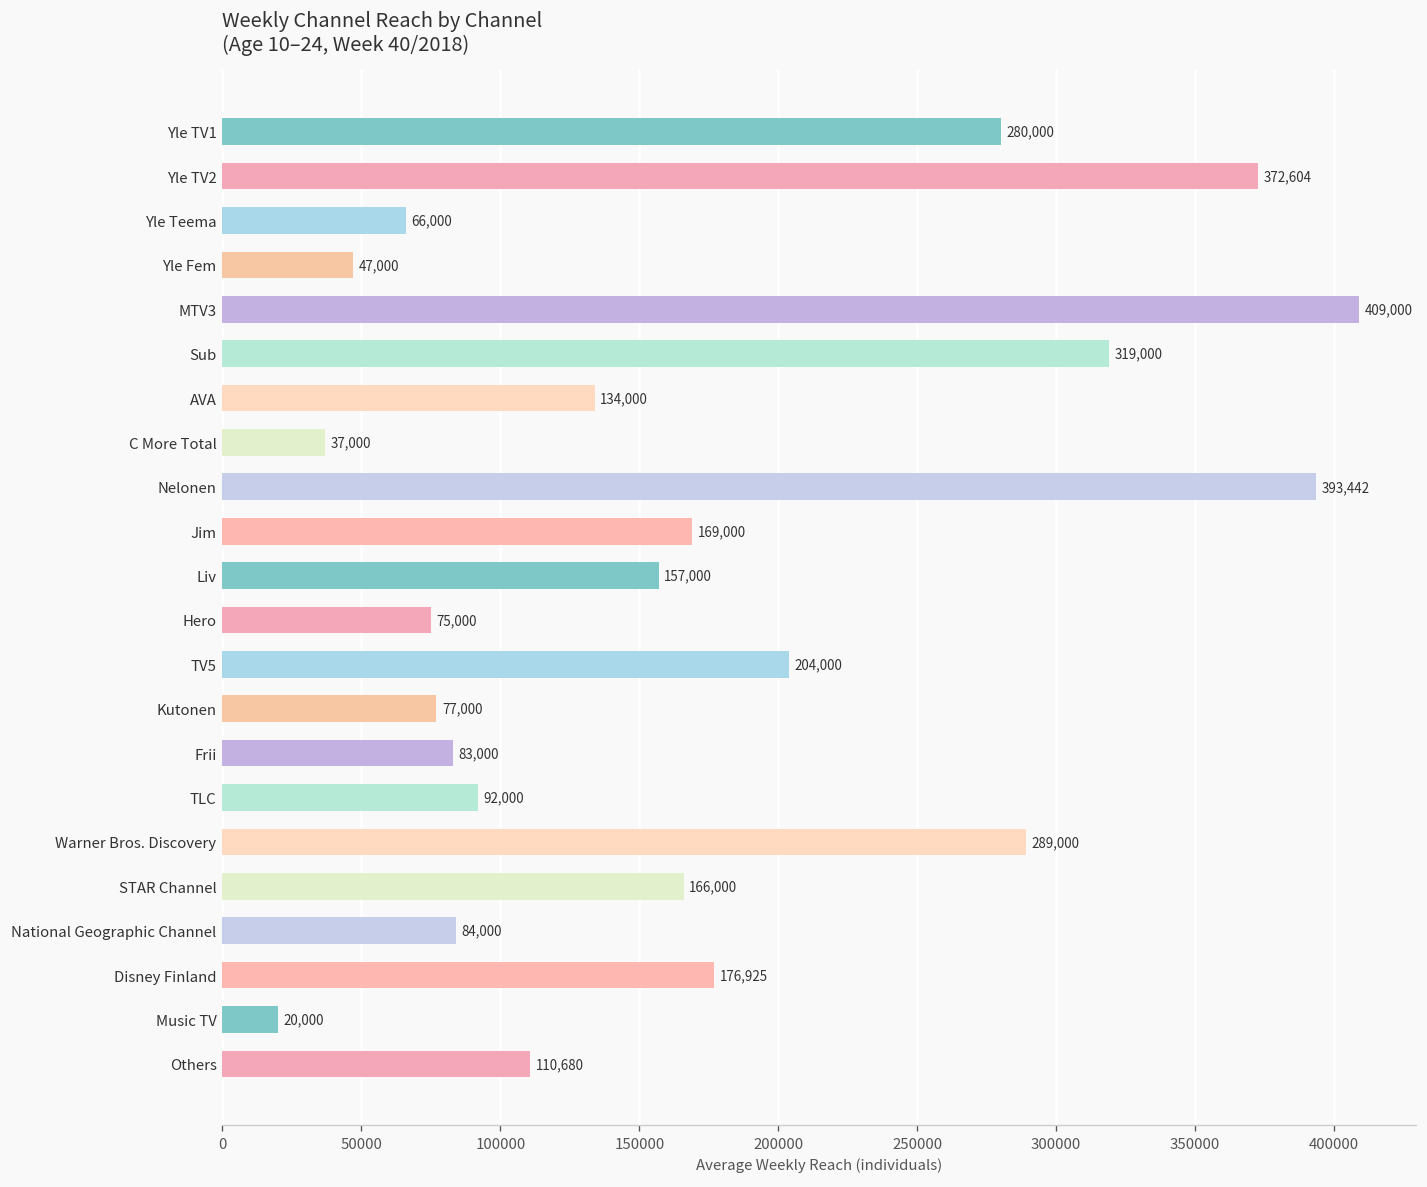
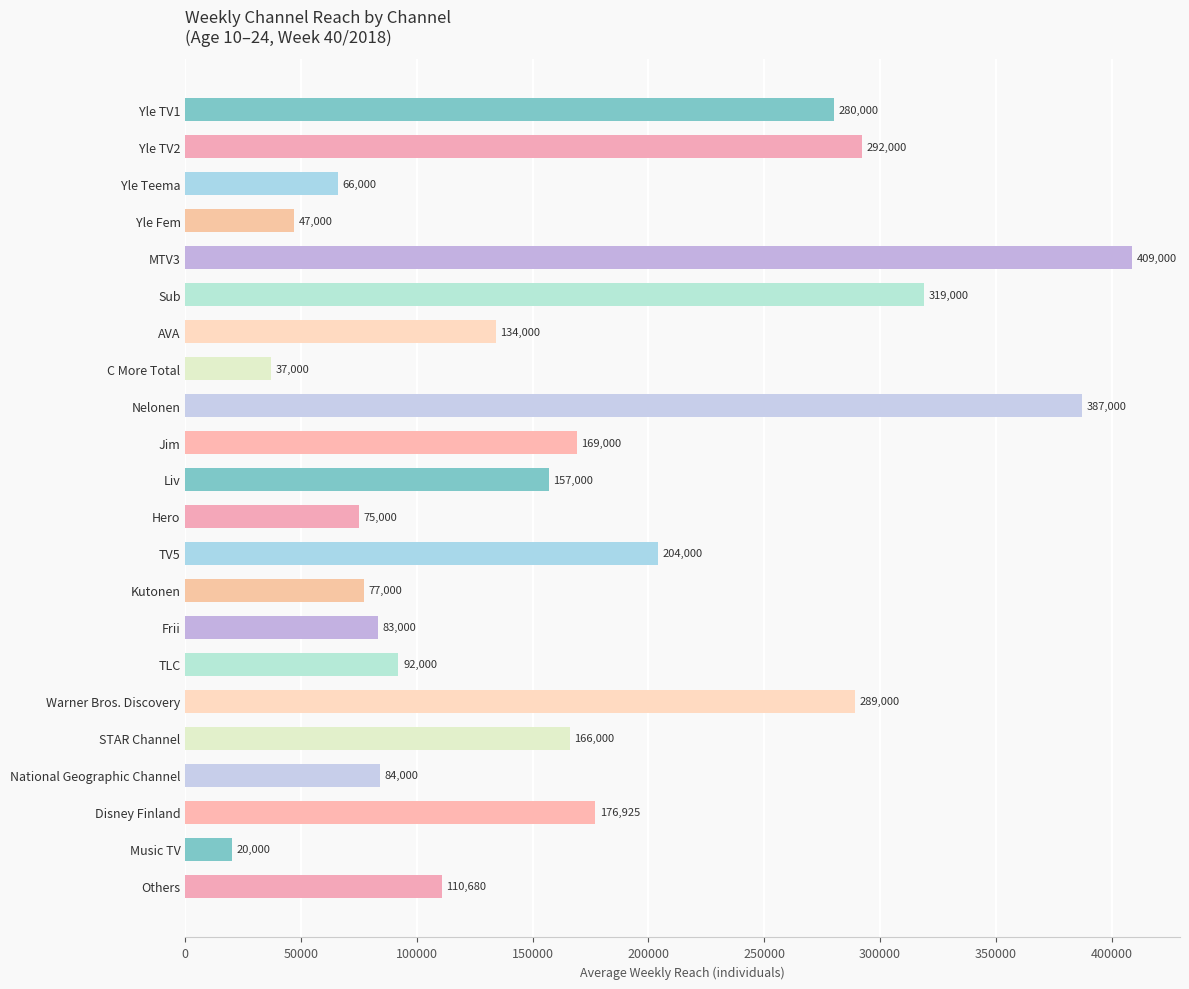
Yle TV2: 372,604 -> 292,000
Nelonen: 393,442 -> 387,000
